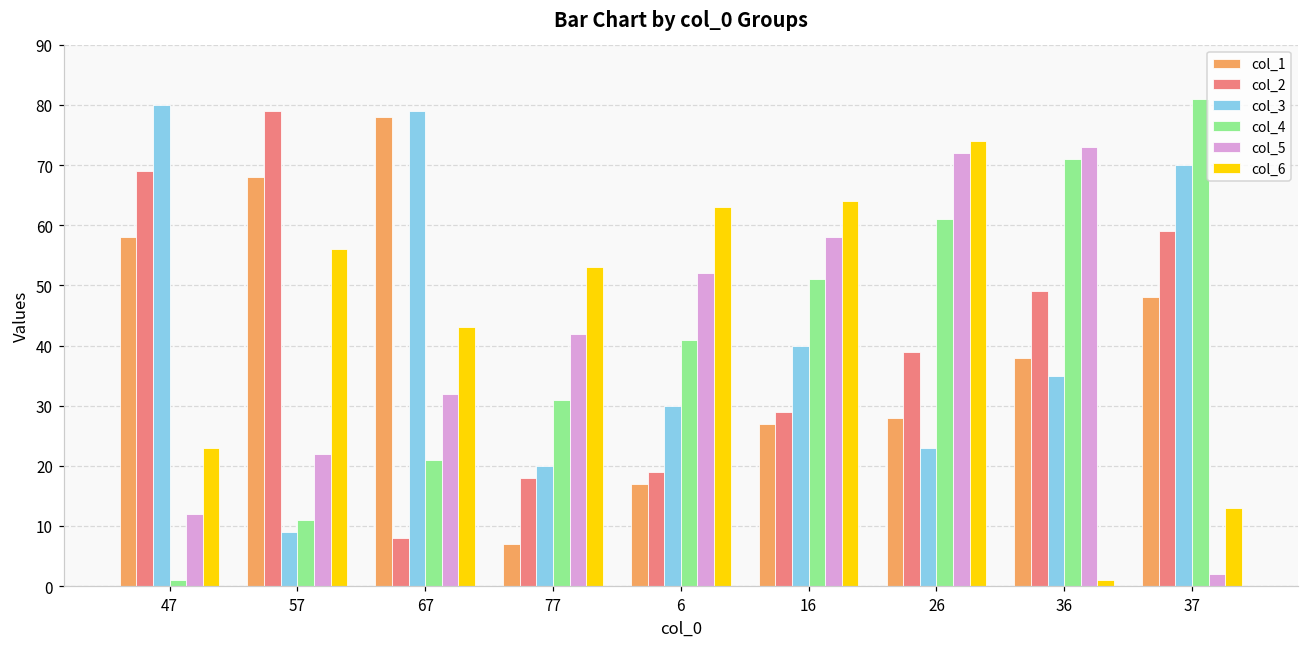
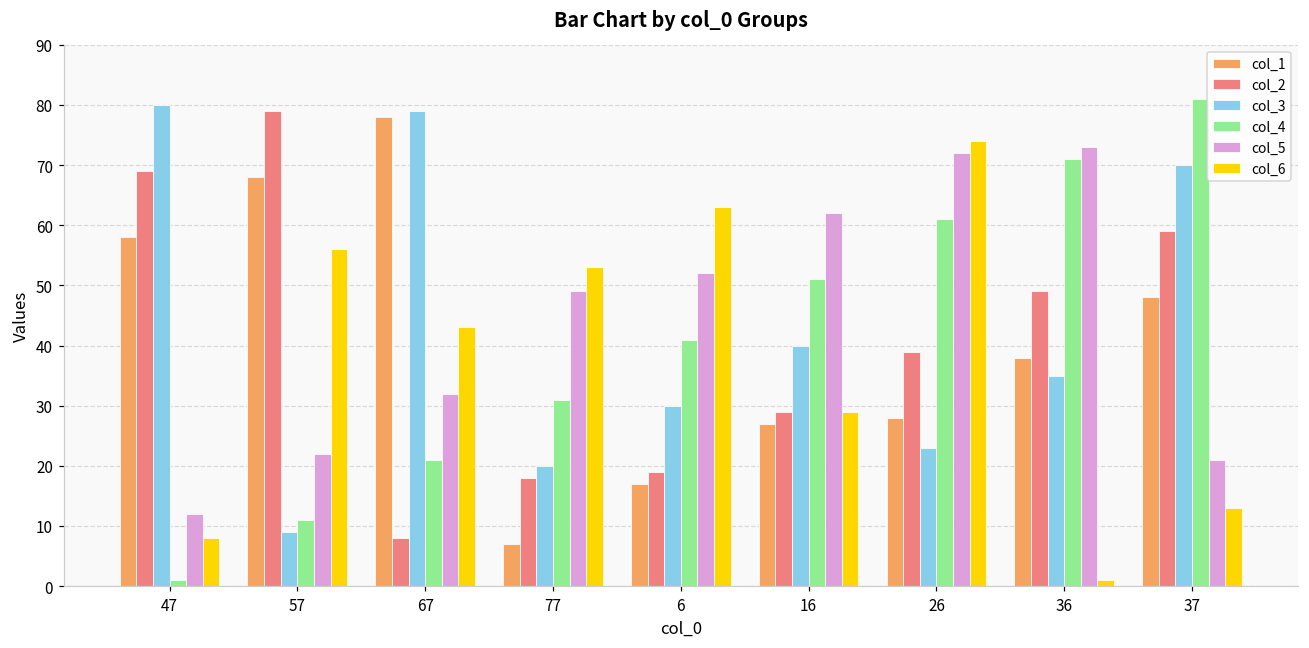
col_6, 47: 23 -> 8
col_5, 77: 42 -> 49
col_5, 16: 58 -> 62
col_6, 16: 64 -> 29
col_5, 37: 2 -> 21
